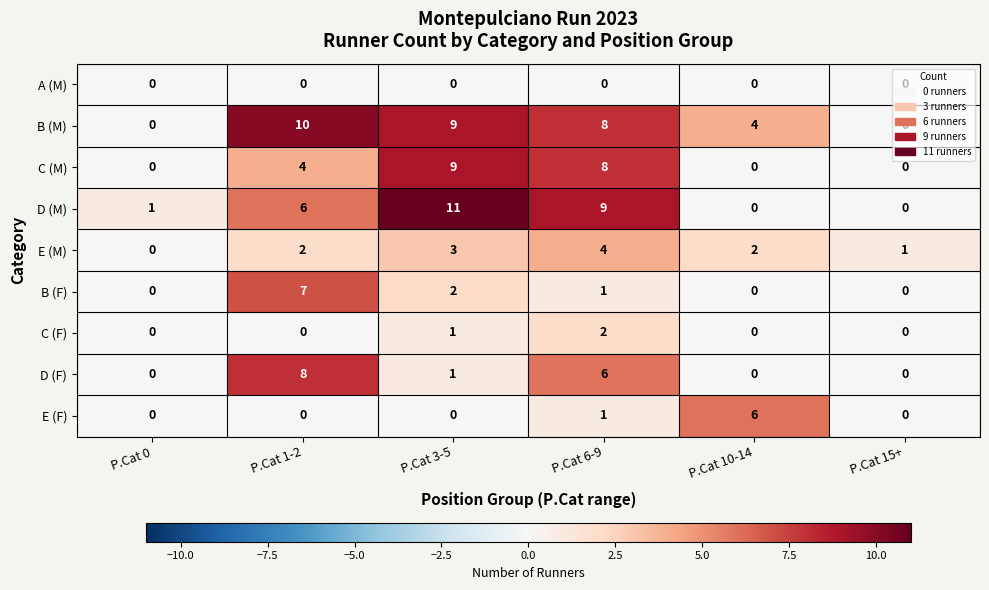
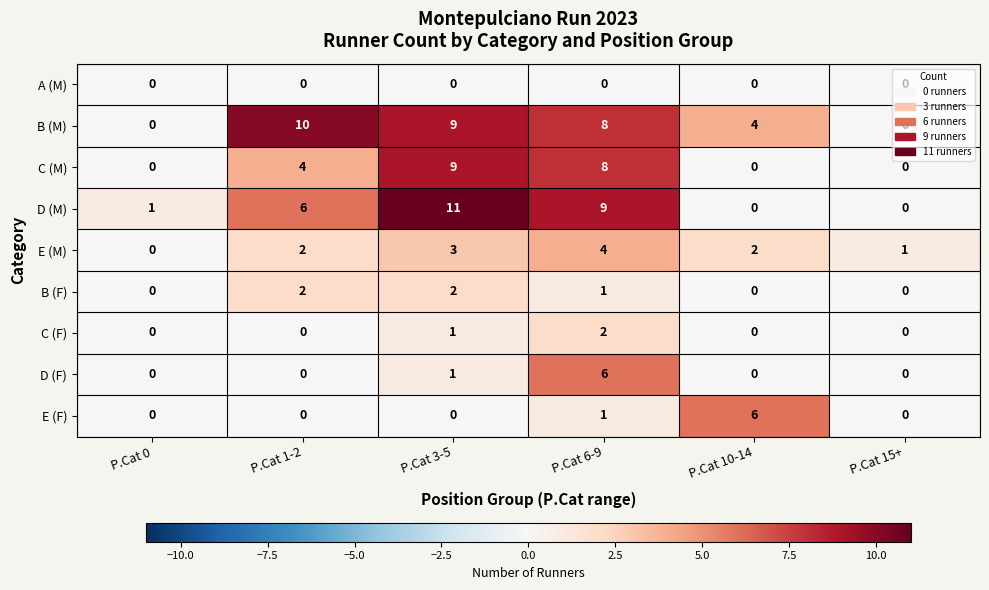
B (F), P.Cat 1-2: 7 -> 2
D (F), P.Cat 1-2: 8 -> 0
